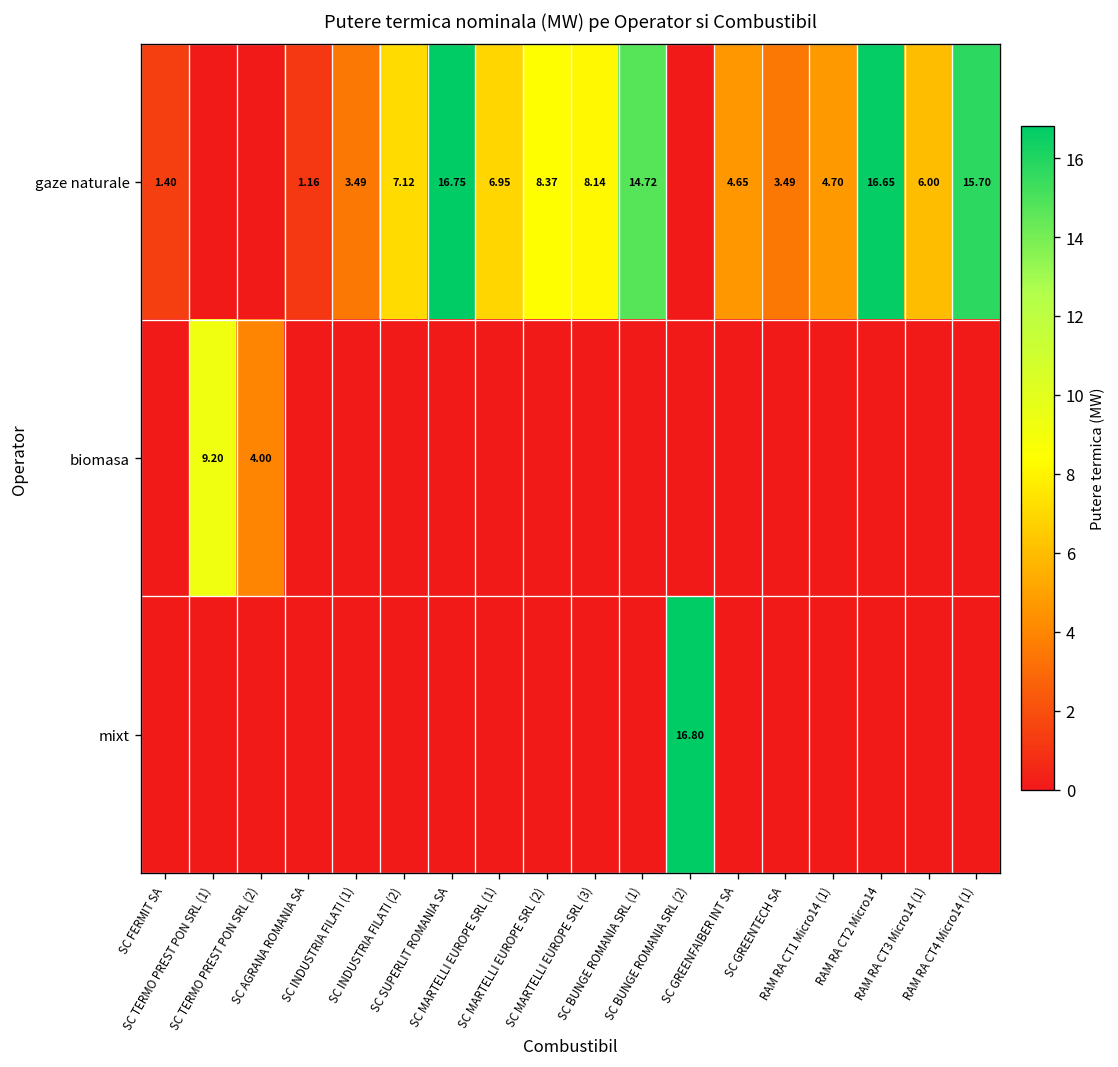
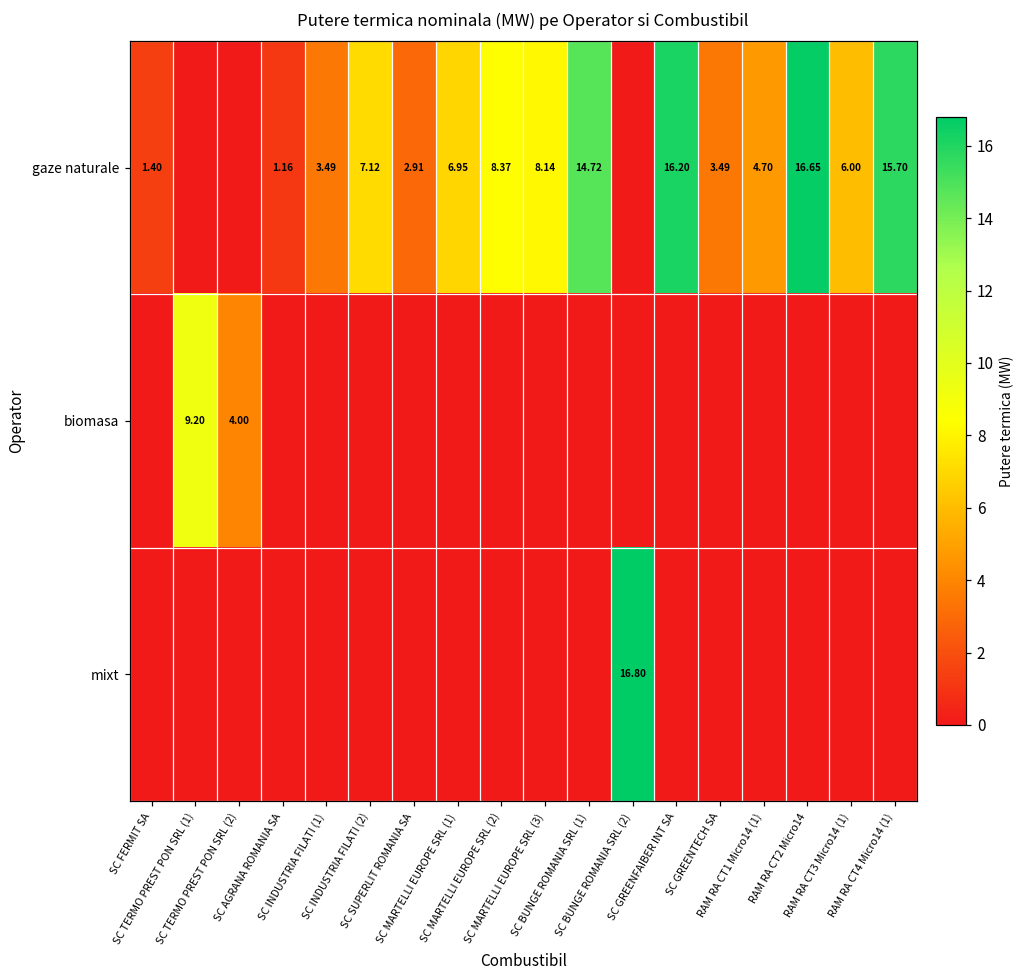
gaze naturale, SC SUPERLIT ROMANIA SA: 16.75 -> 2.91
gaze naturale, SC GREENFAIBER INT SA: 4.65 -> 16.20
